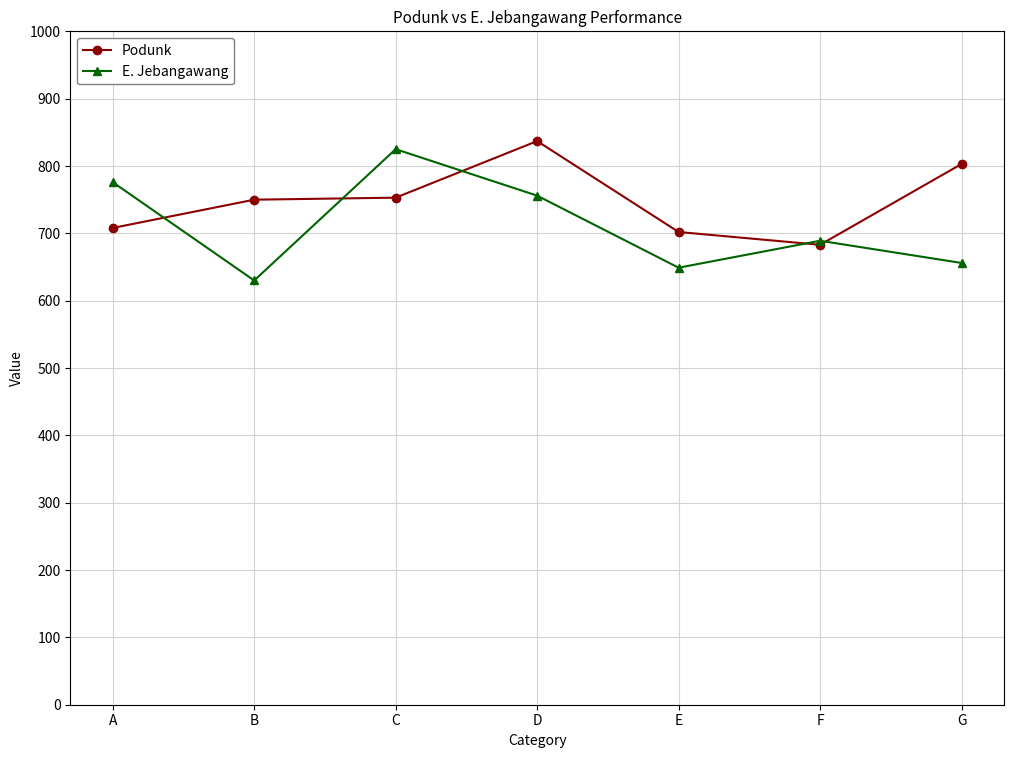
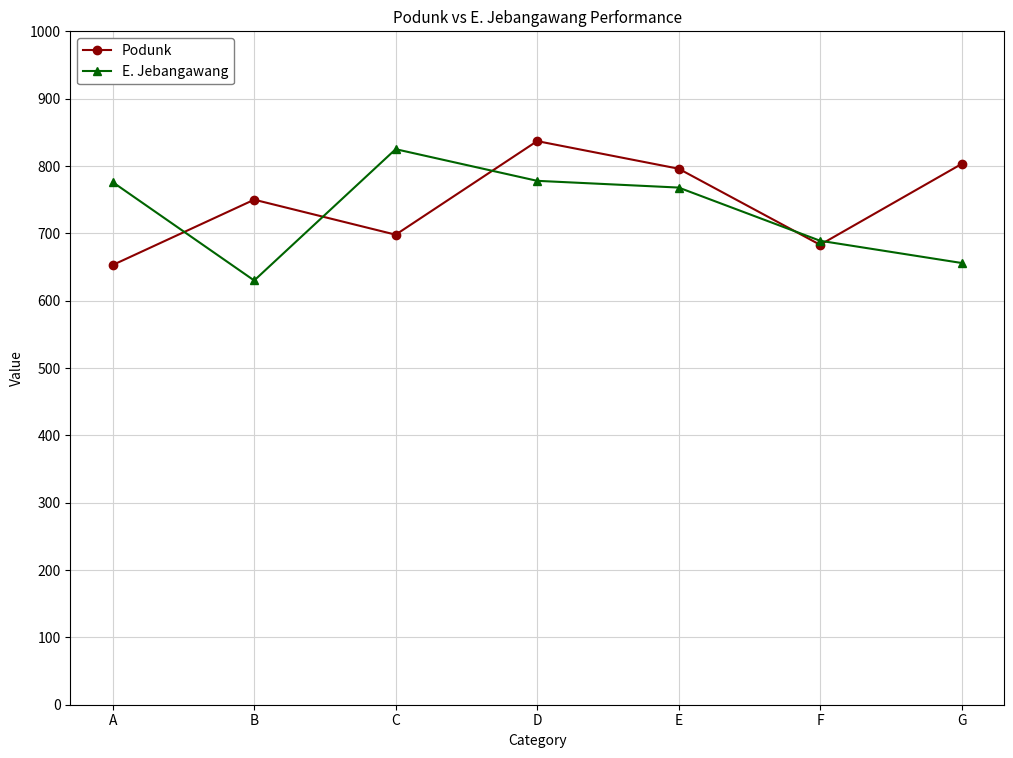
Podunk, A: 710 -> 650
Podunk, C: 750 -> 700
E. Jebangawang, D: 760 -> 780
Podunk, E: 700 -> 800
E. Jebangawang, E: 650 -> 770
